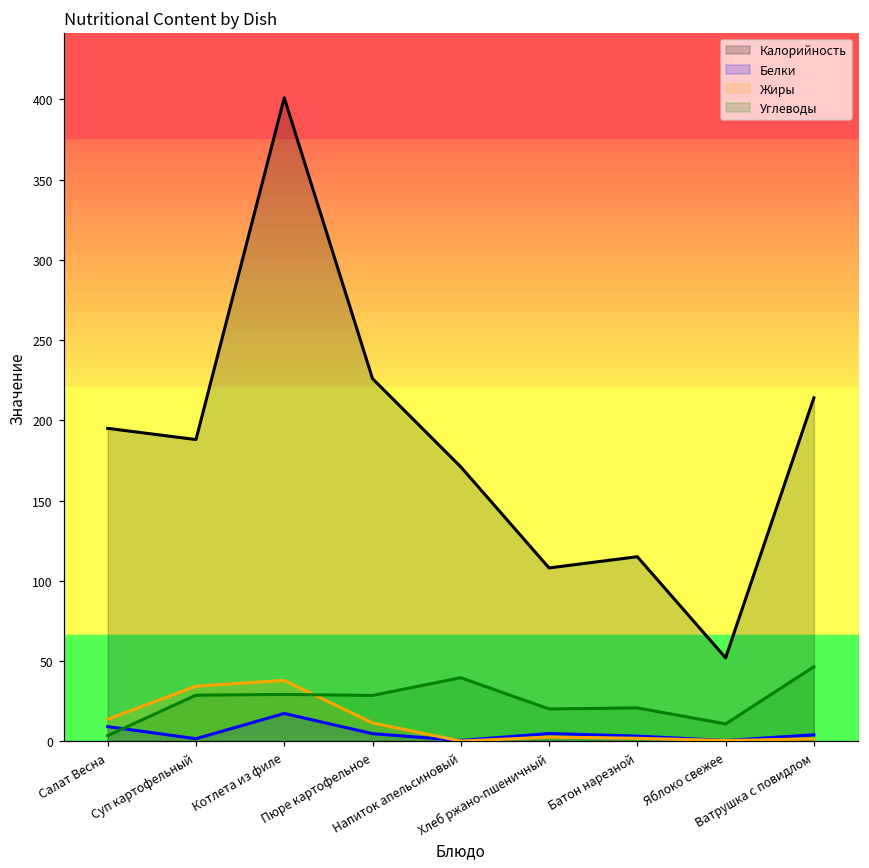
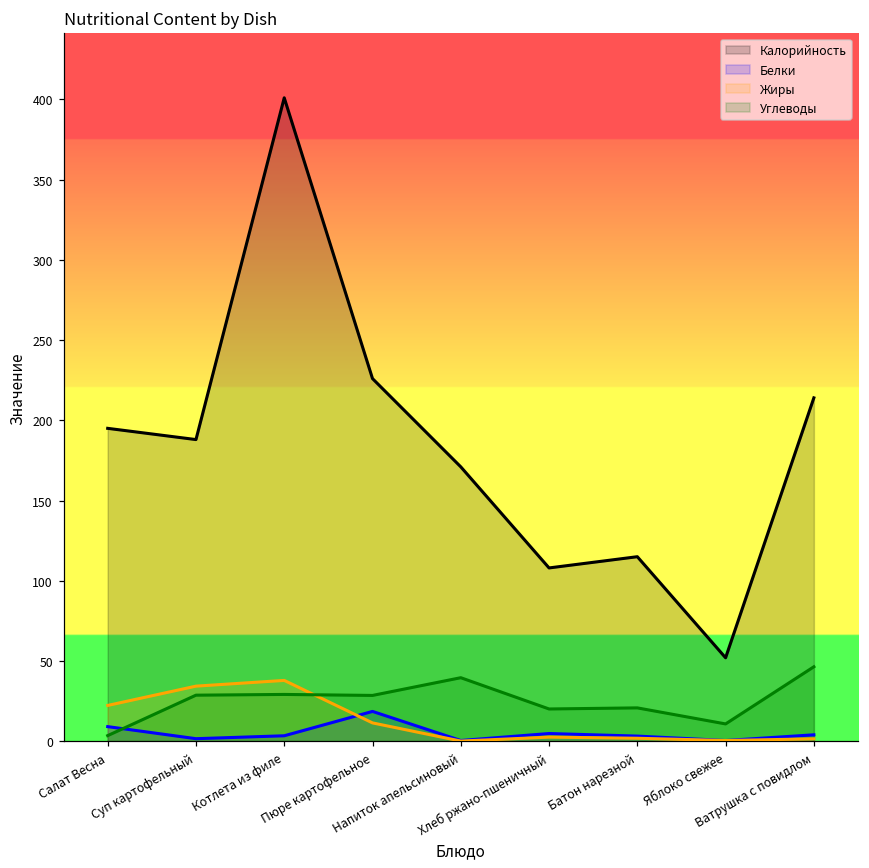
Жиры, Салат Весна: 14 -> 22
Белки, Котлета из филе: 17 -> 3
Белки, Пюре картофельное: 5 -> 19
